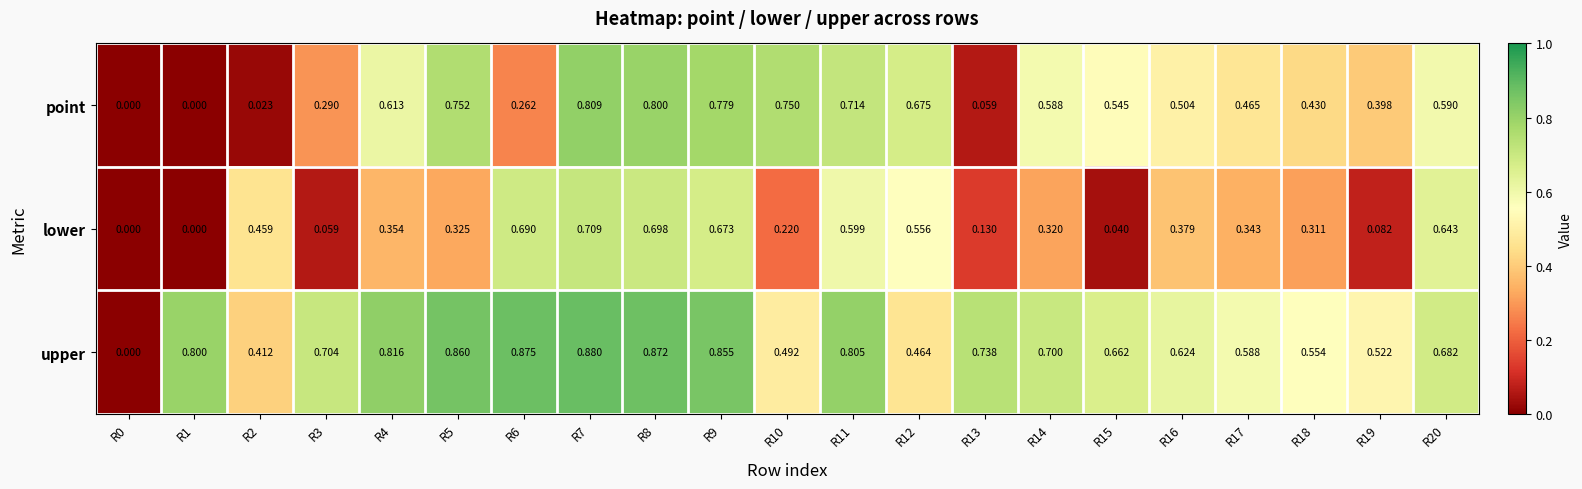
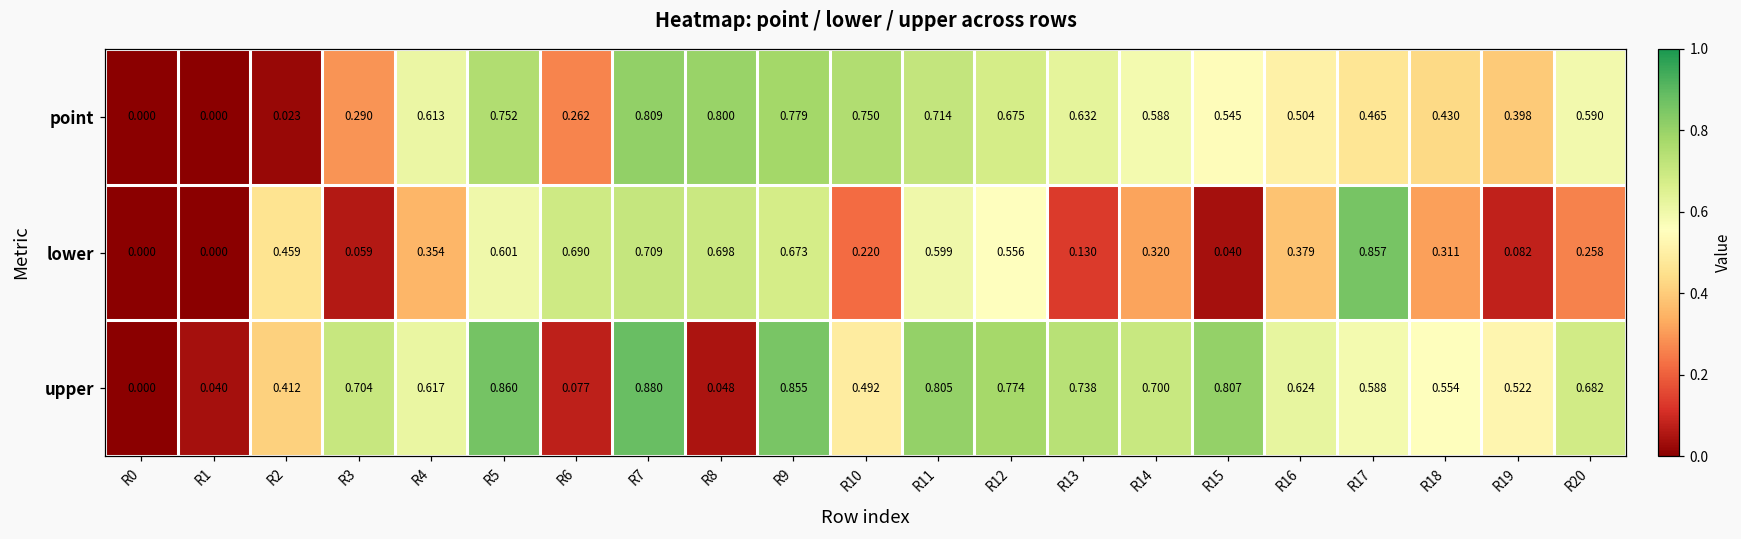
point, R13: 0.059 -> 0.632
lower, R5: 0.325 -> 0.601
lower, R17: 0.343 -> 0.857
lower, R20: 0.643 -> 0.258
upper, R1: 0.800 -> 0.040
upper, R4: 0.816 -> 0.617
upper, R6: 0.875 -> 0.077
upper, R8: 0.872 -> 0.048
upper, R12: 0.464 -> 0.774
upper, R15: 0.662 -> 0.807
